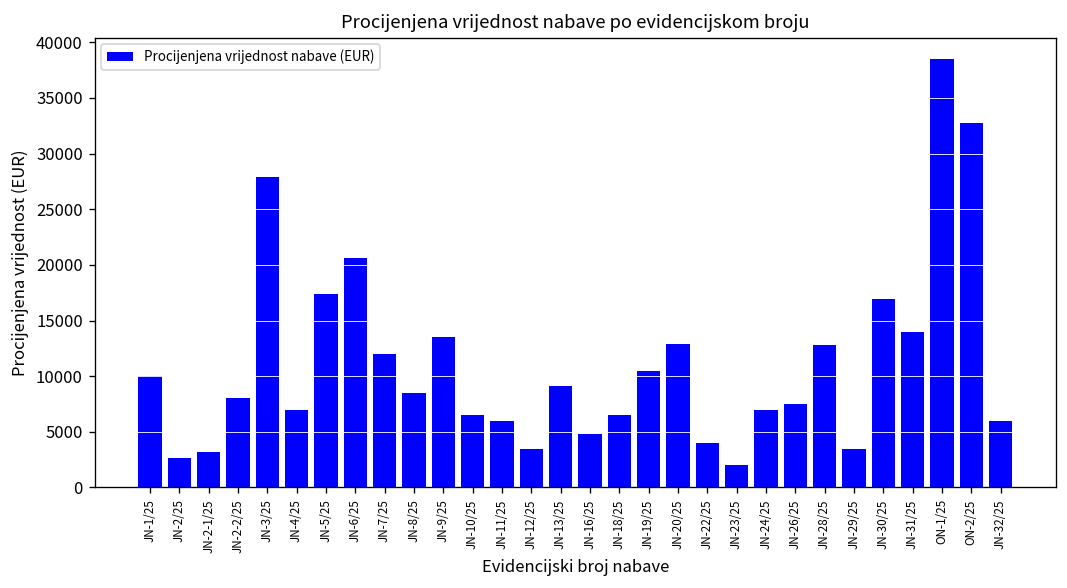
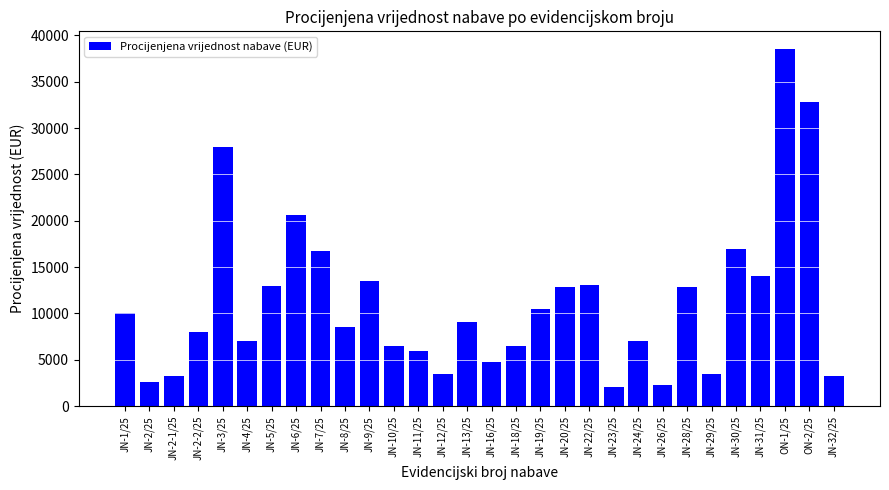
JN-5/25: 17000 -> 13000
JN-7/25: 12000 -> 17000
JN-22/25: 4000 -> 13000
JN-26/25: 8000 -> 2000
JN-32/25: 6000 -> 3000
